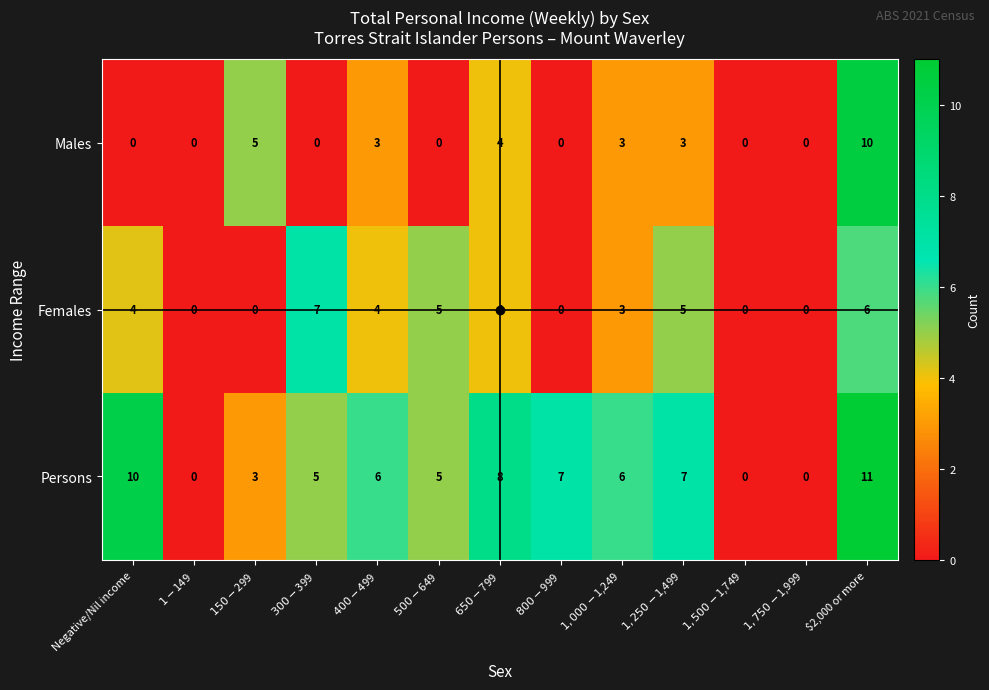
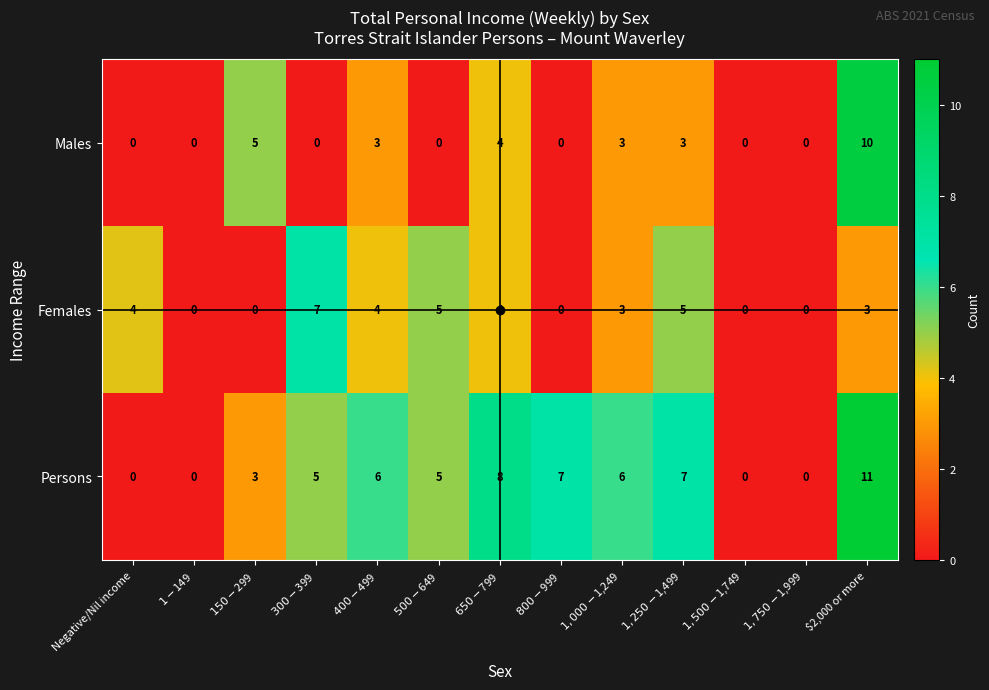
Females, $2,000 or more: 6 -> 3
Persons, Negative/Nil income: 10 -> 0
